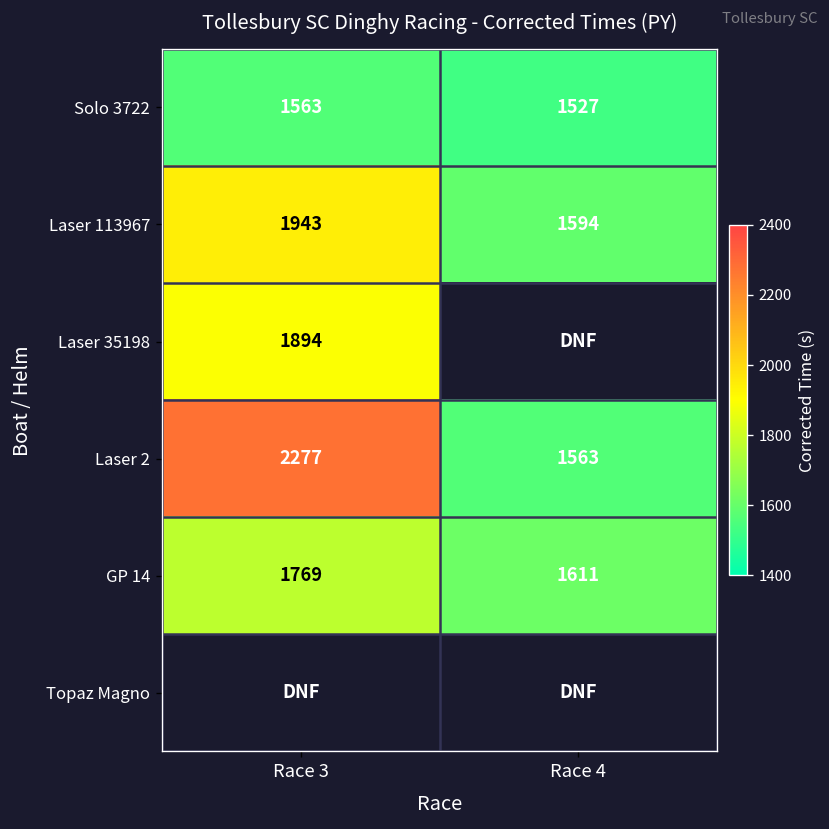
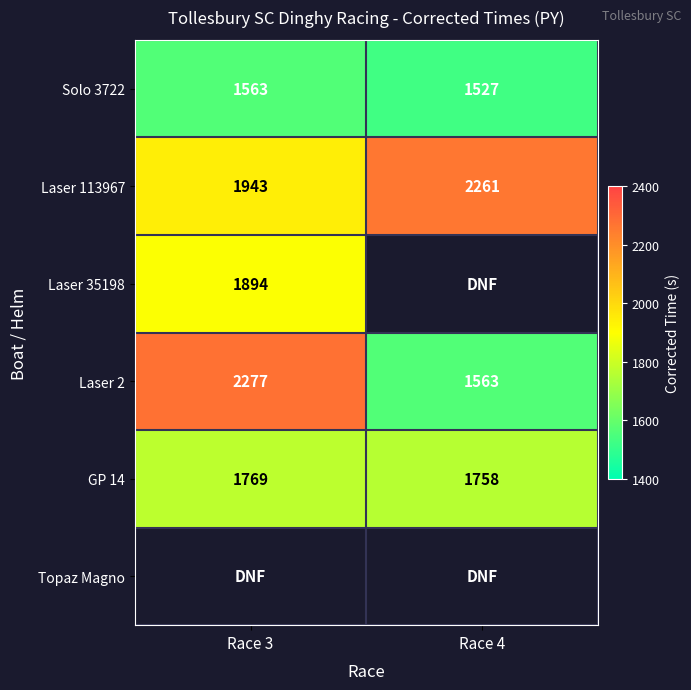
Laser 113967, Race 4: 1594 -> 2261
GP 14, Race 4: 1611 -> 1758
